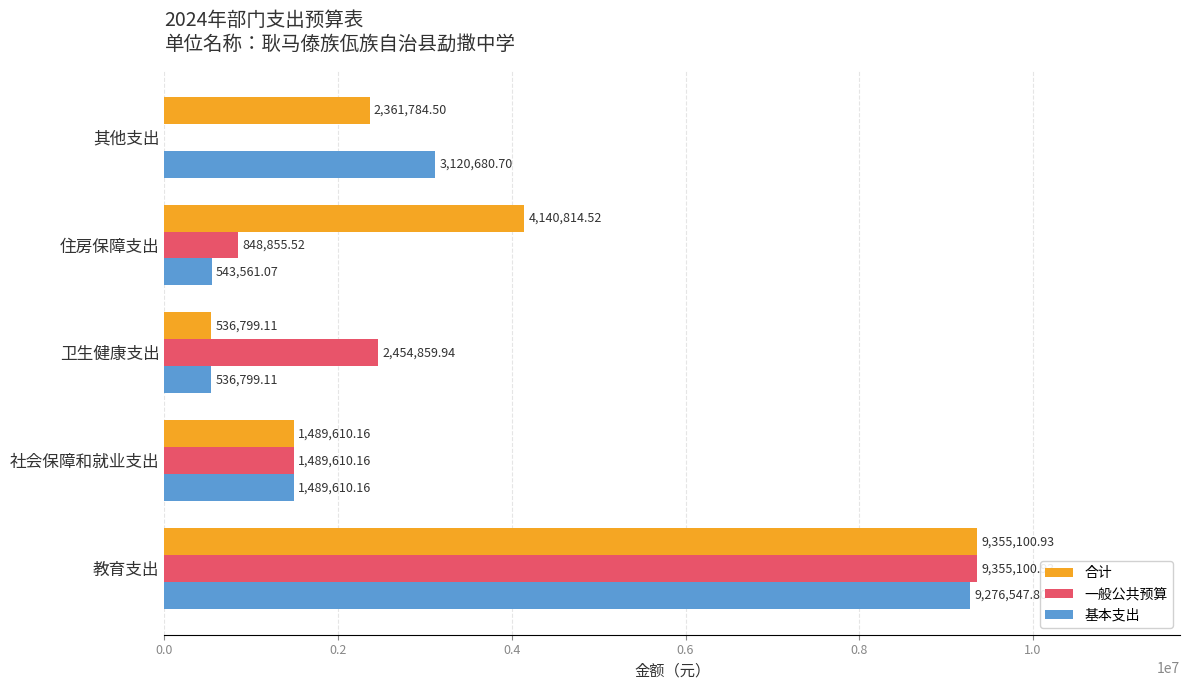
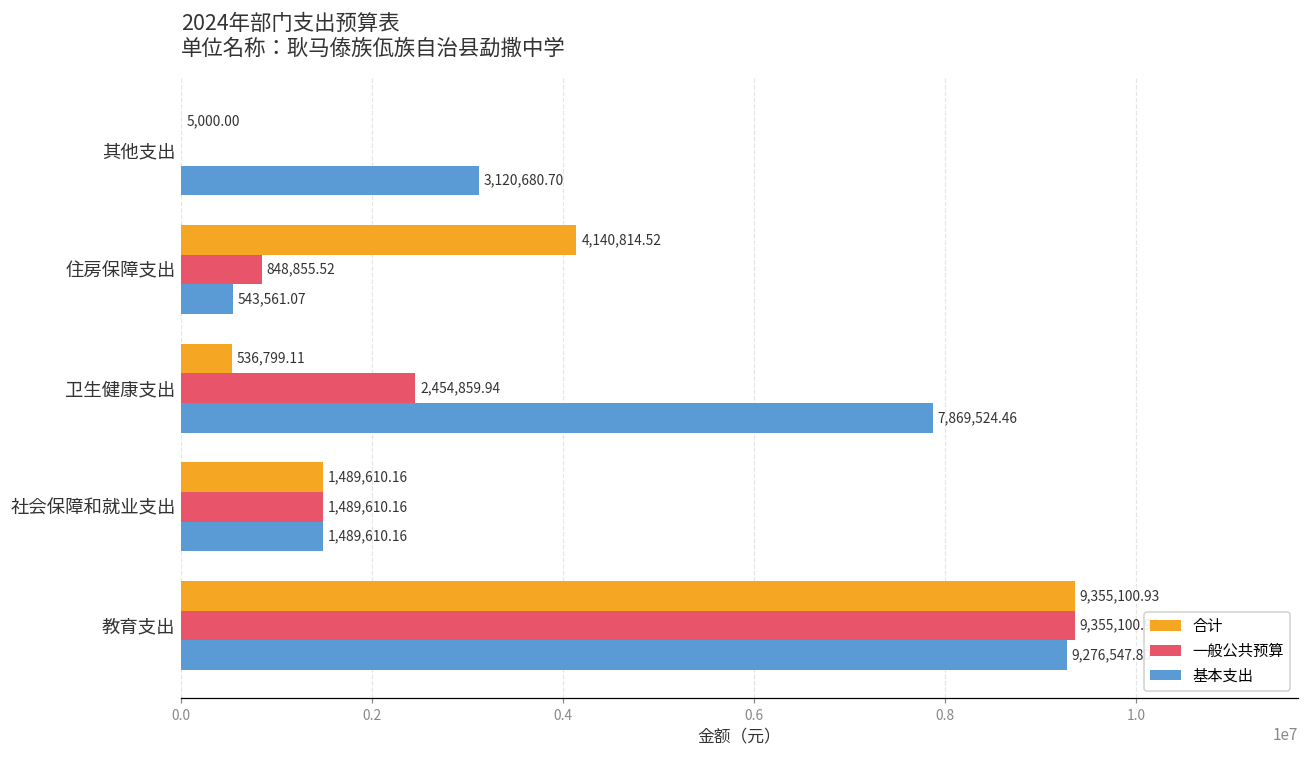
合计, 其他支出: 2,361,784.50 -> 5,000.00
基本支出, 卫生健康支出: 536,799.11 -> 7,869,524.46
